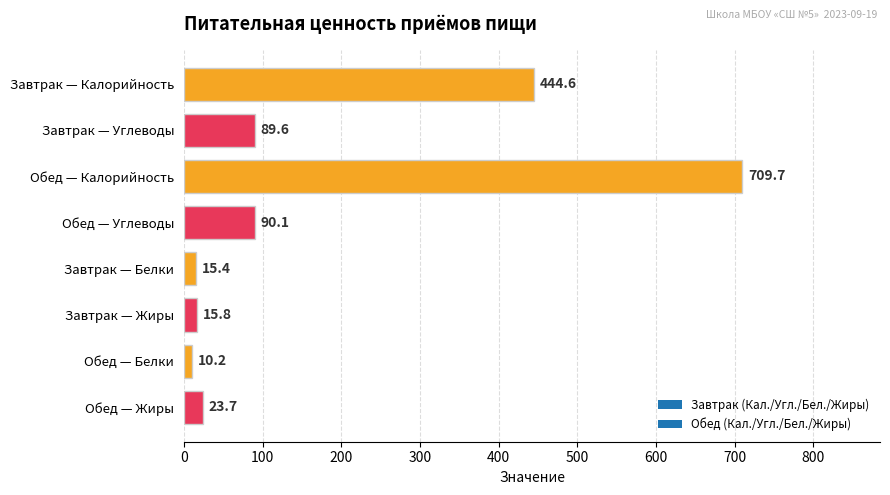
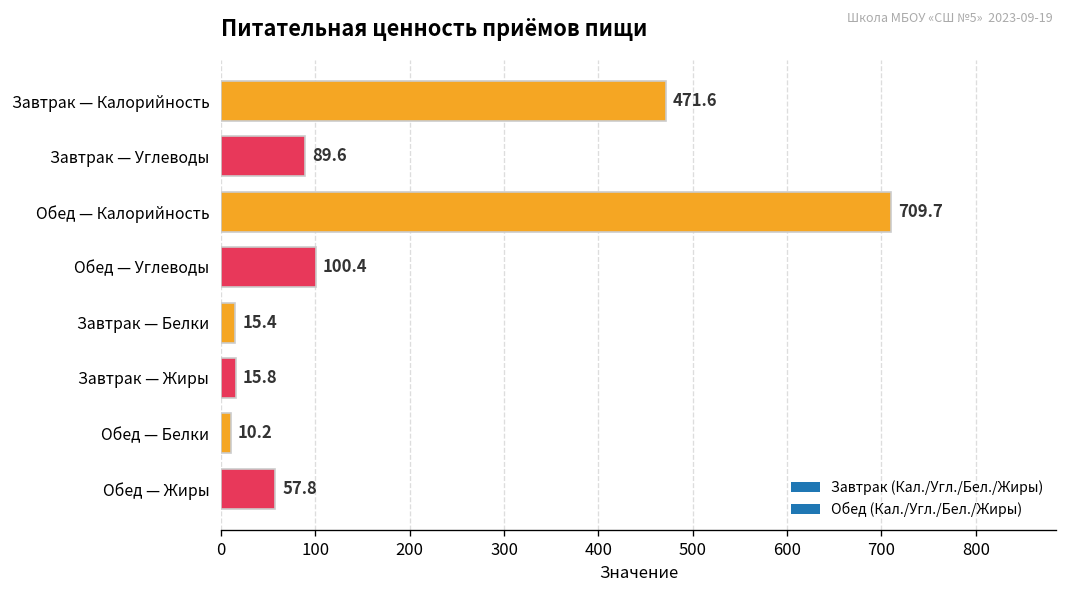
Завтрак — Калорийность: 444.6 -> 471.6
Обед — Углеводы: 90.1 -> 100.4
Обед — Жиры: 23.7 -> 57.8
